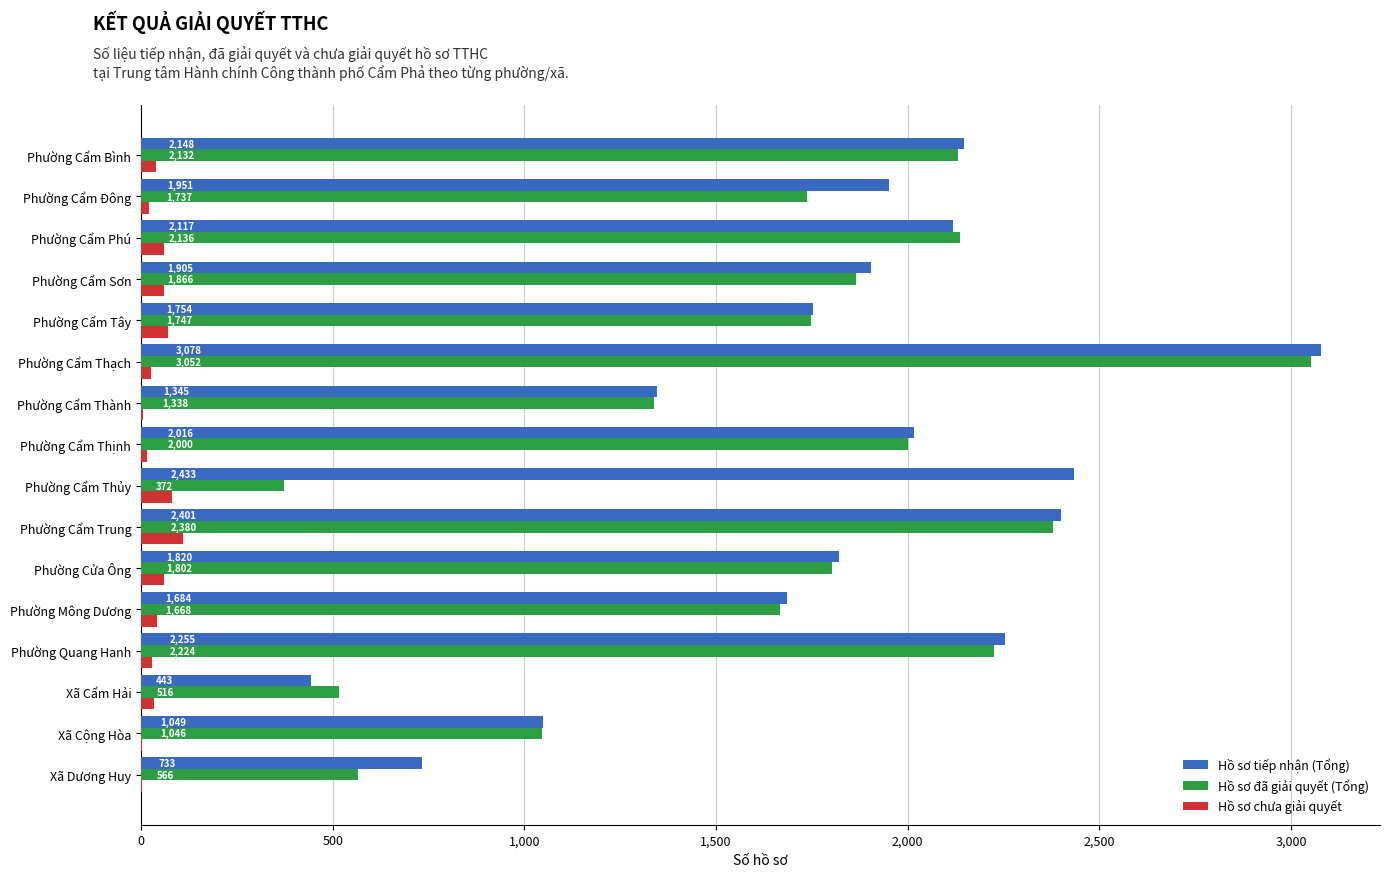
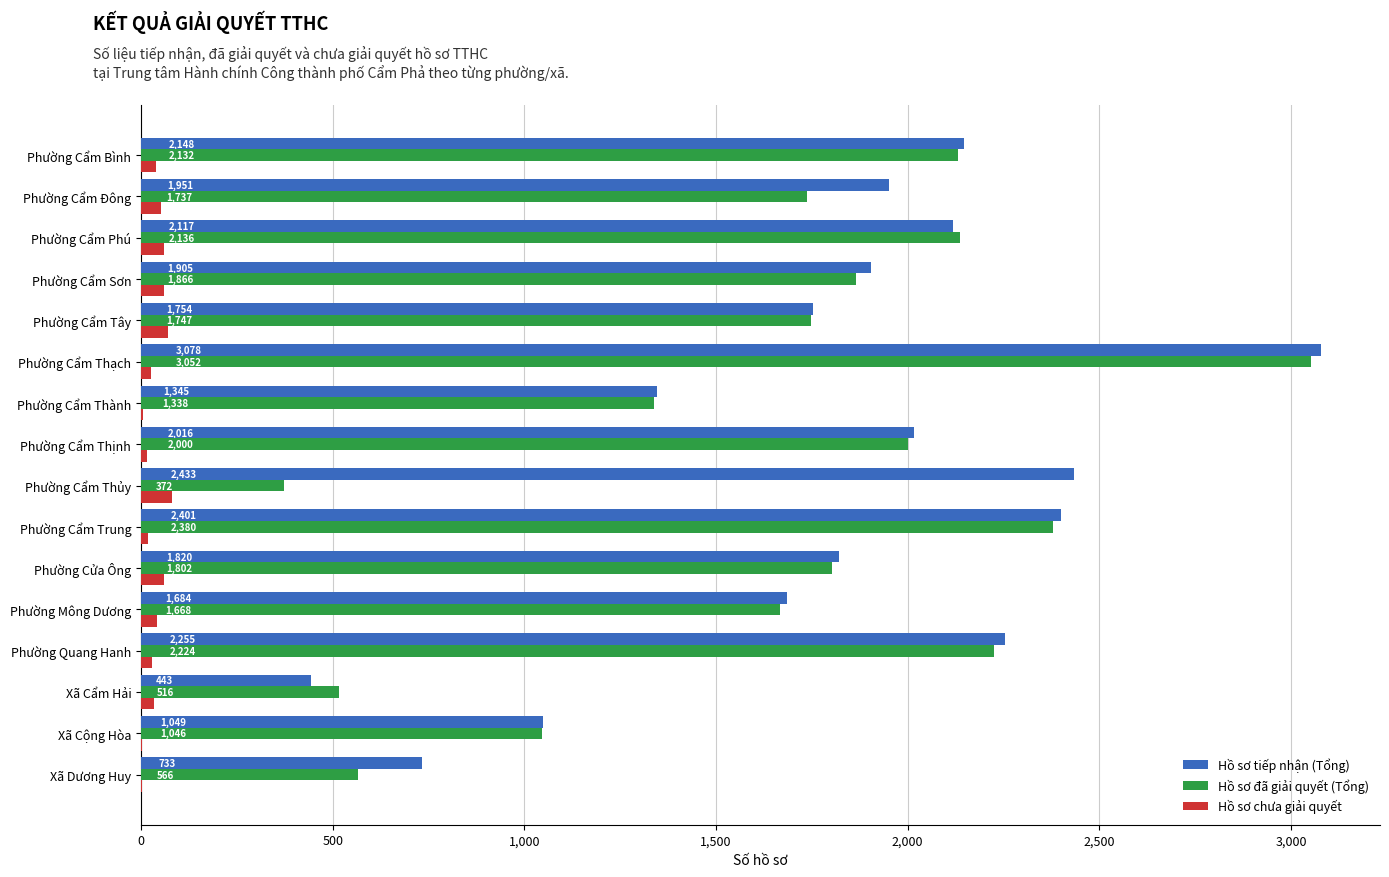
Hồ sơ chưa giải quyết, Phường Cẩm Đông: 20 -> 50
Hồ sơ chưa giải quyết, Phường Cẩm Trung: 110 -> 20
